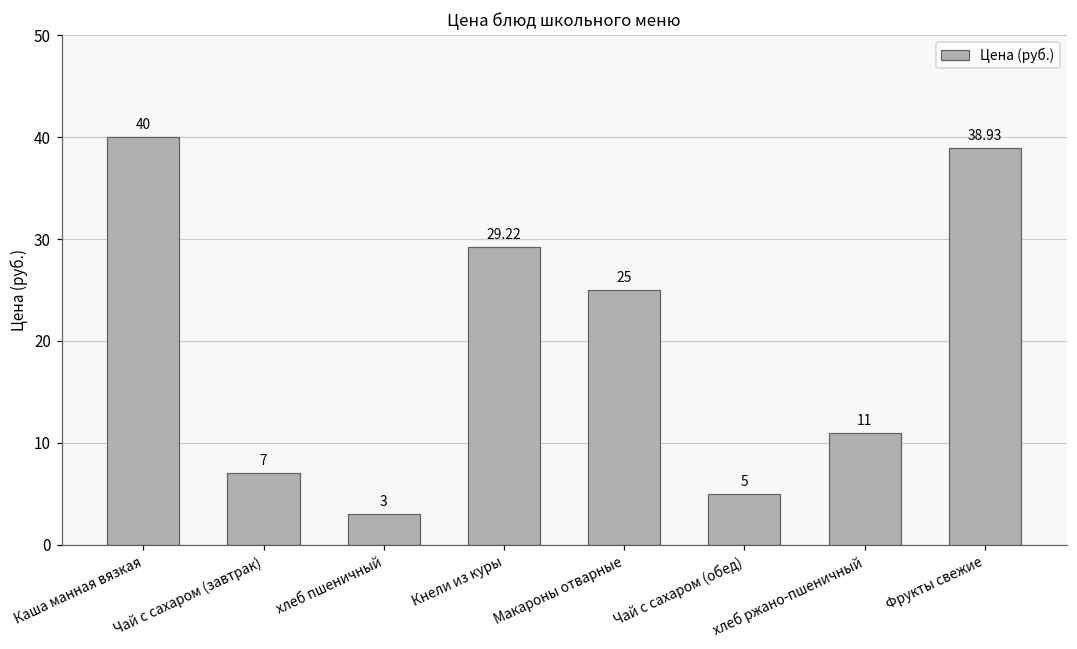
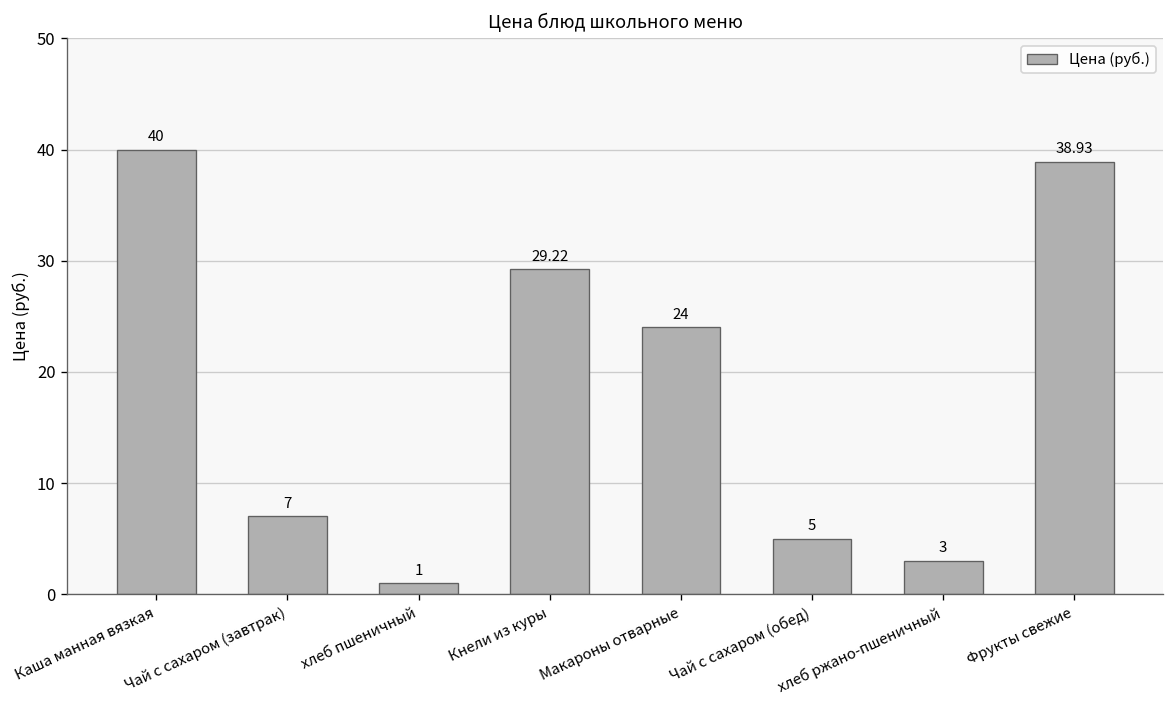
хлеб пшеничный: 3 -> 1
Макароны отварные: 25 -> 24
хлеб ржано-пшеничный: 11 -> 3
